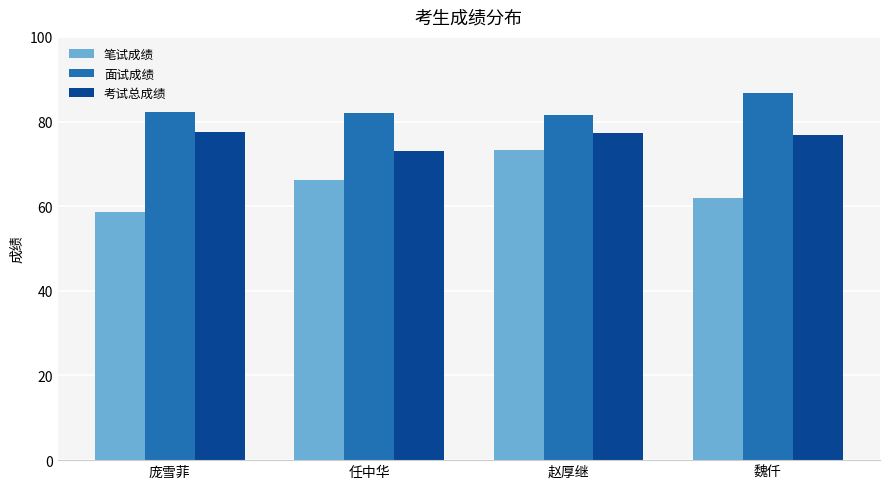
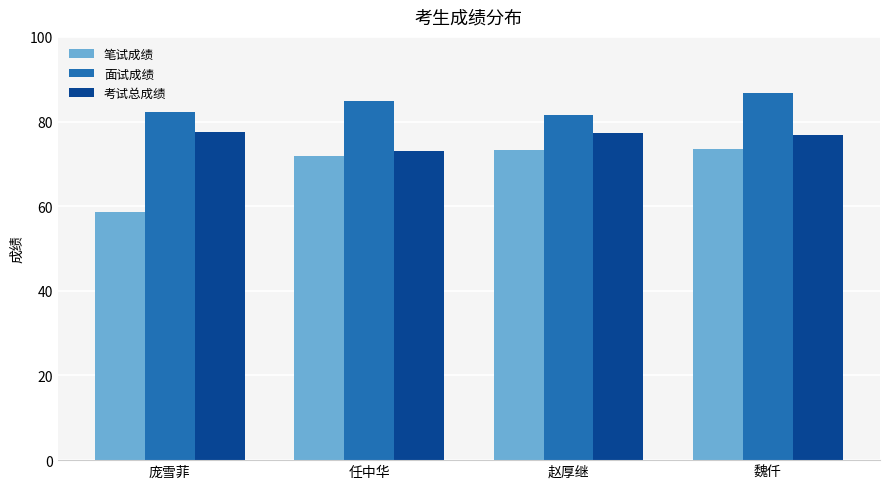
笔试成绩, 任中华: 66 -> 72
面试成绩, 任中华: 82 -> 85
笔试成绩, 魏仟: 62 -> 74
